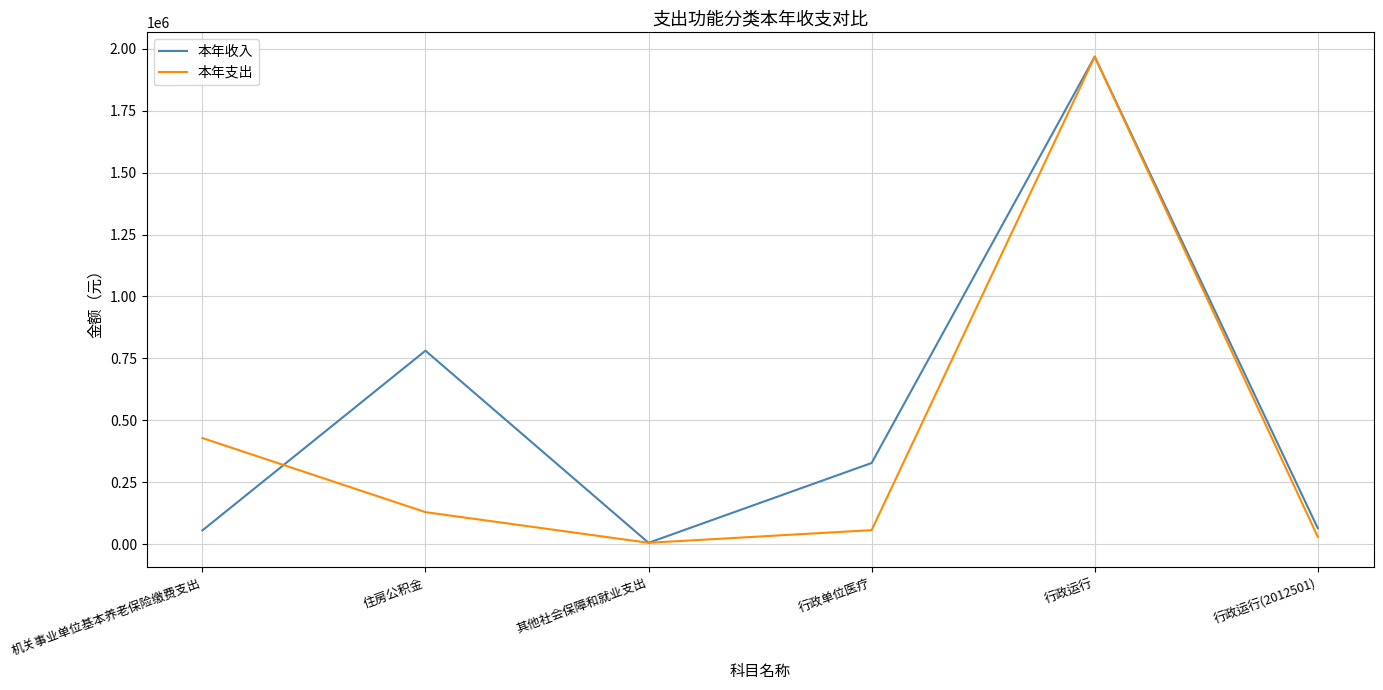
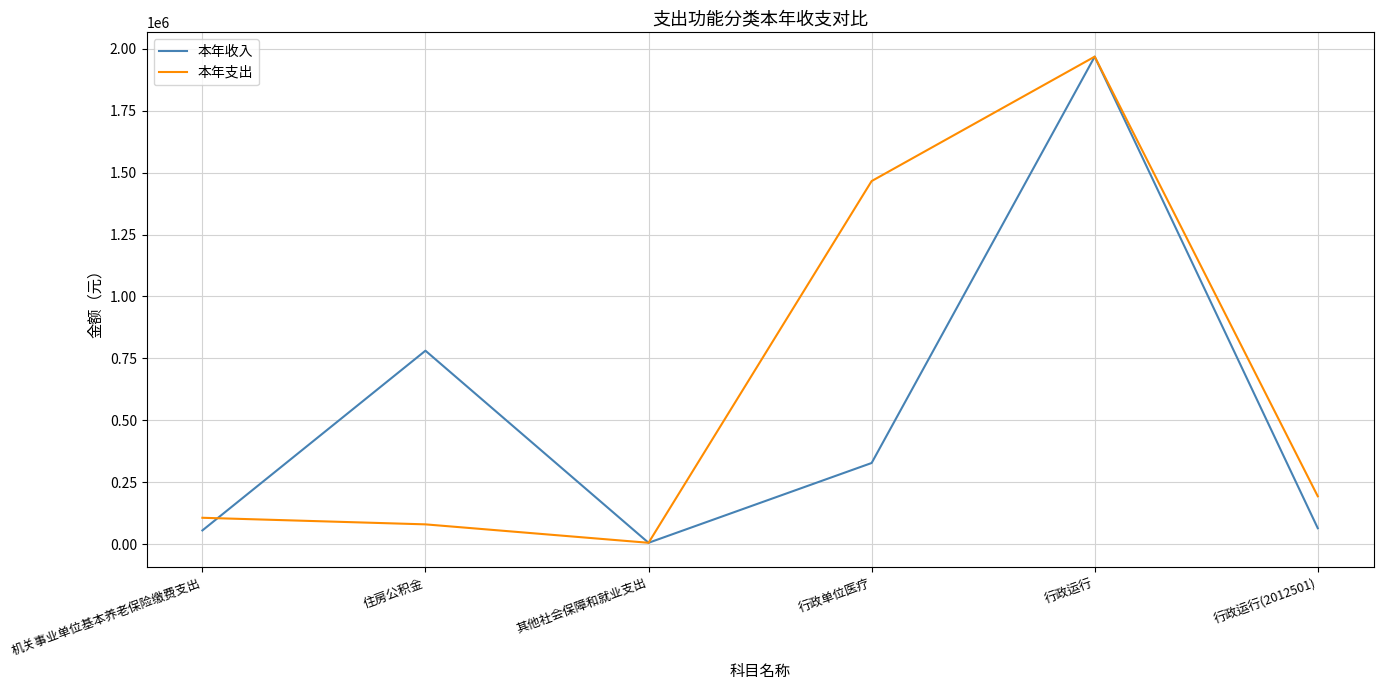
本年支出, 机关事业单位基本养老保险缴费支出: 430000 -> 110000
本年支出, 住房公积金: 130000 -> 80000
本年支出, 行政单位医疗: 60000 -> 1470000
本年支出, 行政运行(2012501): 30000 -> 190000
